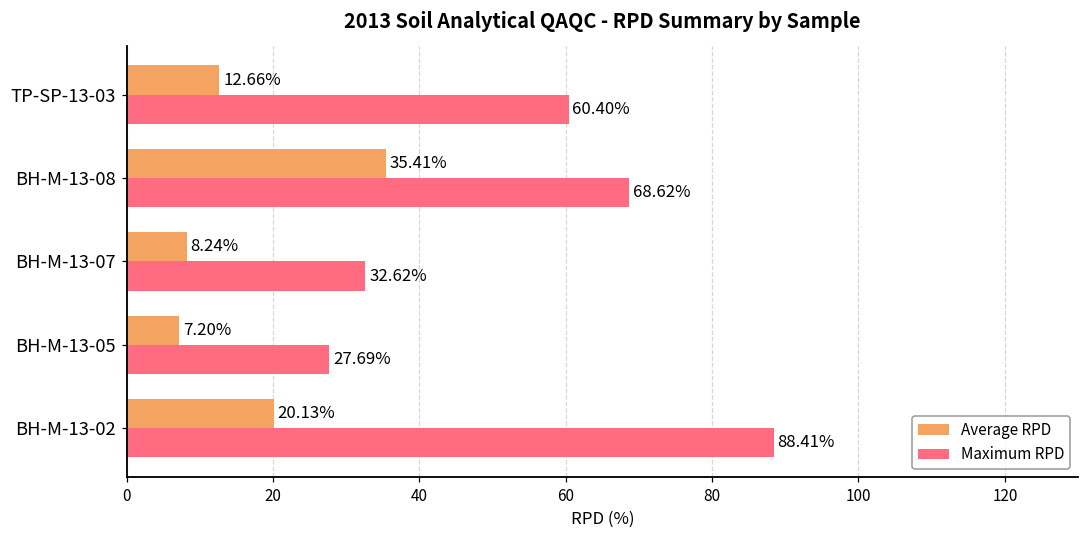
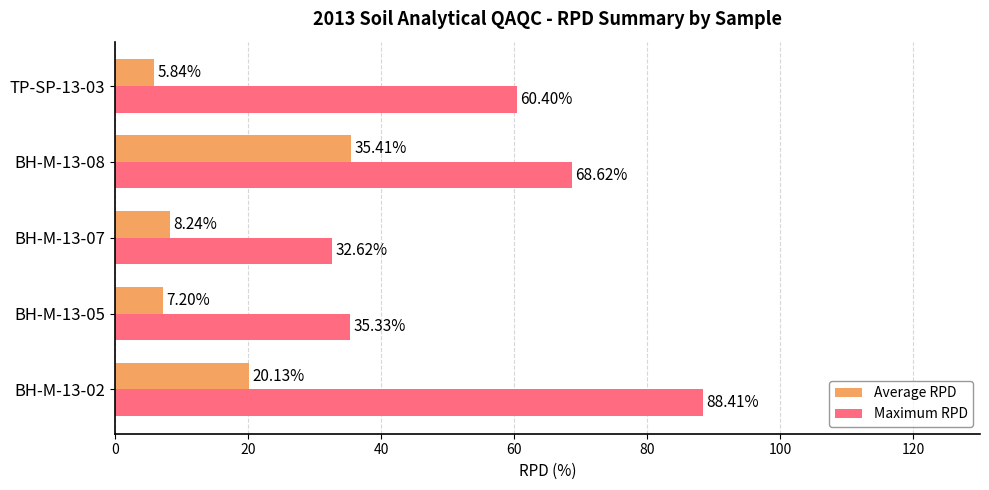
Average RPD, TP-SP-13-03: 12.66% -> 5.84%
Maximum RPD, BH-M-13-05: 27.69% -> 35.33%
